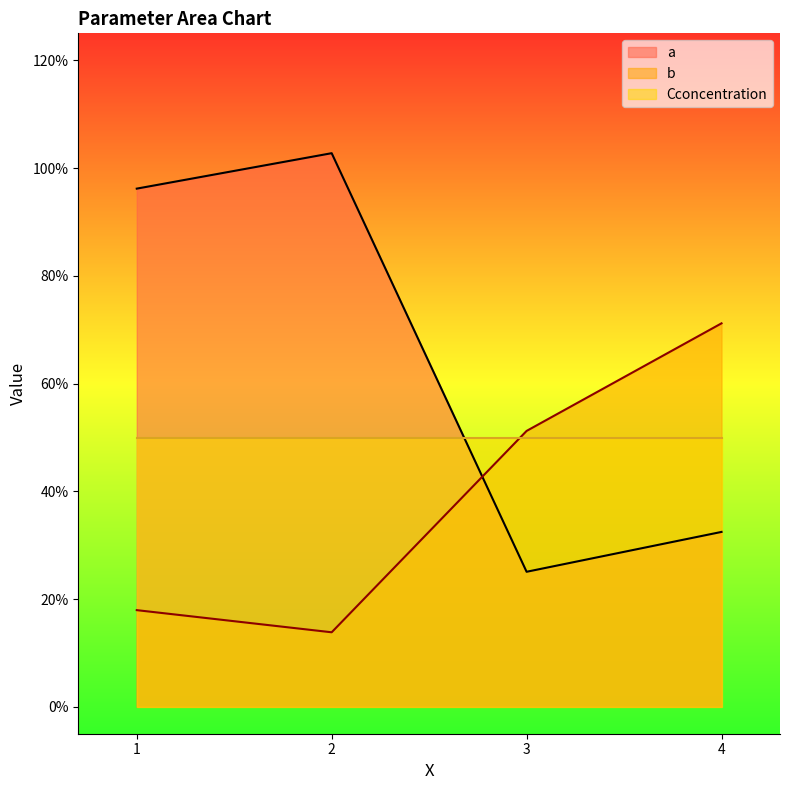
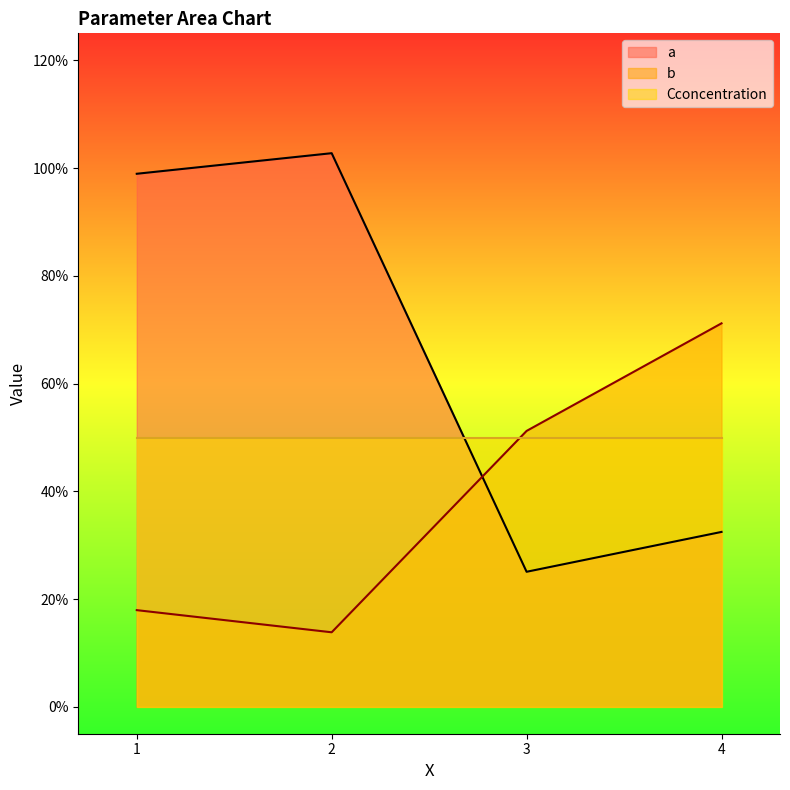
a, 1: 96% -> 99%
